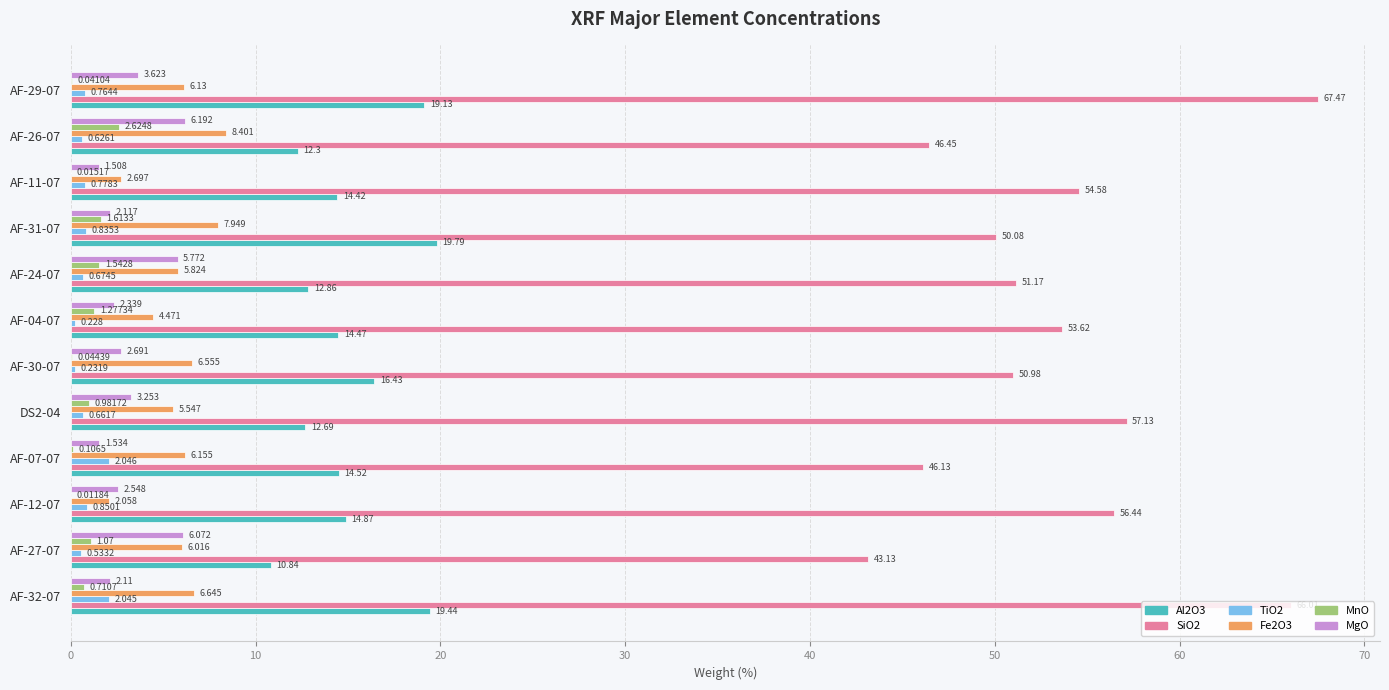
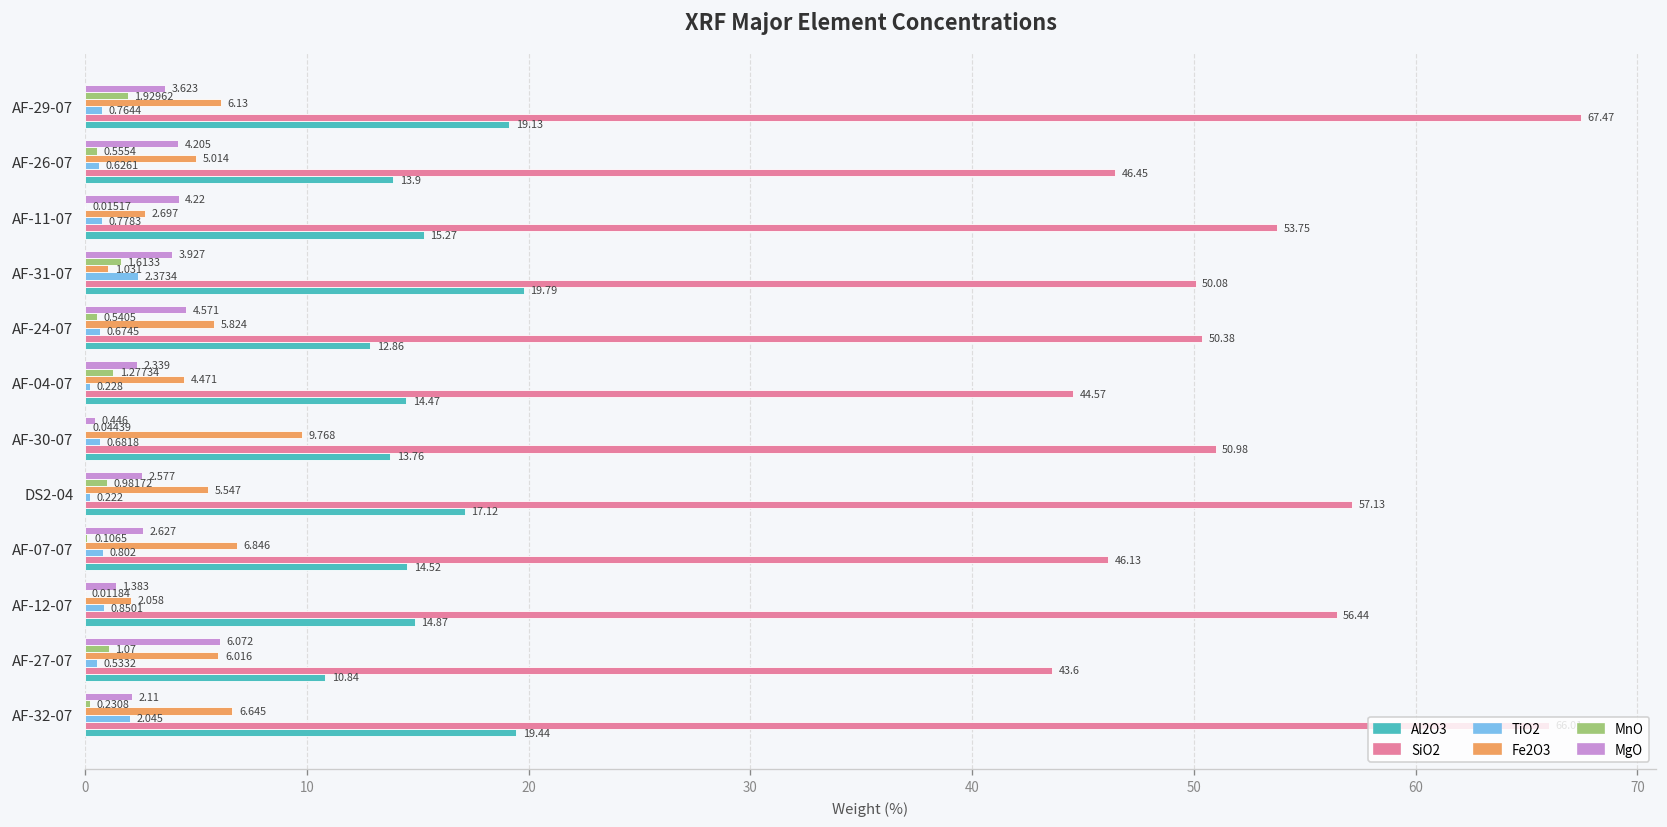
MnO, AF-29-07: 0.04104 -> 1.92962
MgO, AF-26-07: 6.192 -> 4.205
MnO, AF-26-07: 2.6248 -> 0.5554
Fe2O3, AF-26-07: 8.401 -> 5.014
Al2O3, AF-26-07: 12.3 -> 13.9
MgO, AF-11-07: 1.508 -> 4.22
SiO2, AF-11-07: 54.58 -> 53.75
Al2O3, AF-11-07: 14.42 -> 15.27
MgO, AF-31-07: 2.117 -> 3.927
Fe2O3, AF-31-07: 7.949 -> 1.031
TiO2, AF-31-07: 0.8353 -> 2.3734
MgO, AF-24-07: 5.772 -> 4.571
MnO, AF-24-07: 1.5428 -> 0.5405
SiO2, AF-24-07: 51.17 -> 50.38
SiO2, AF-04-07: 53.62 -> 44.57
MgO, AF-30-07: 2.691 -> 0.446
Fe2O3, AF-30-07: 6.555 -> 9.768
TiO2, AF-30-07: 0.2319 -> 0.6818
Al2O3, AF-30-07: 16.43 -> 13.76
MgO, DS2-04: 3.253 -> 2.577
TiO2, DS2-04: 0.6617 -> 0.222
Al2O3, DS2-04: 12.69 -> 17.12
MgO, AF-07-07: 1.534 -> 2.627
Fe2O3, AF-07-07: 6.155 -> 6.846
TiO2, AF-07-07: 2.046 -> 0.802
MgO, AF-12-07: 2.548 -> 1.383
SiO2, AF-27-07: 43.13 -> 43.6
MnO, AF-32-07: 0.7107 -> 0.2308
